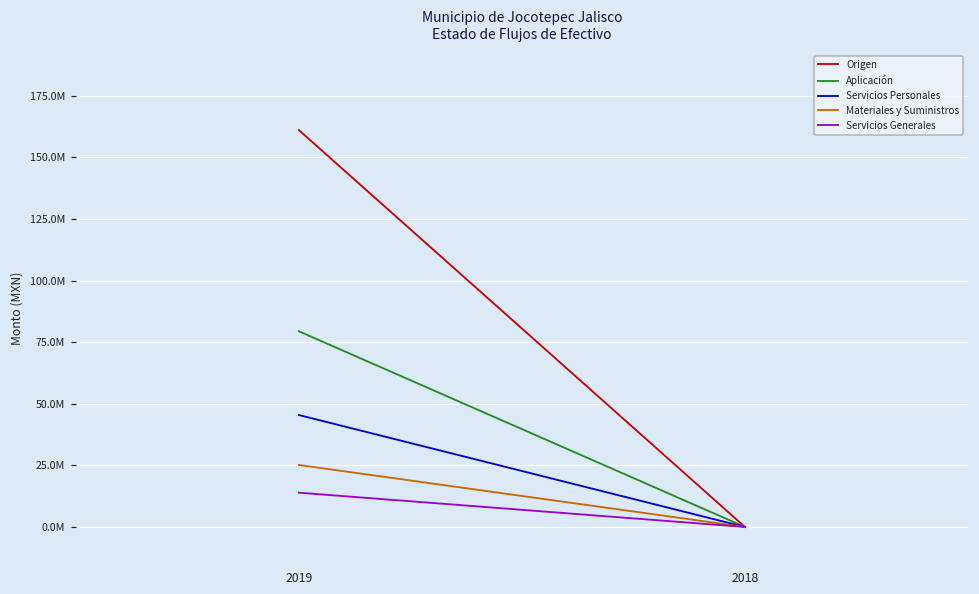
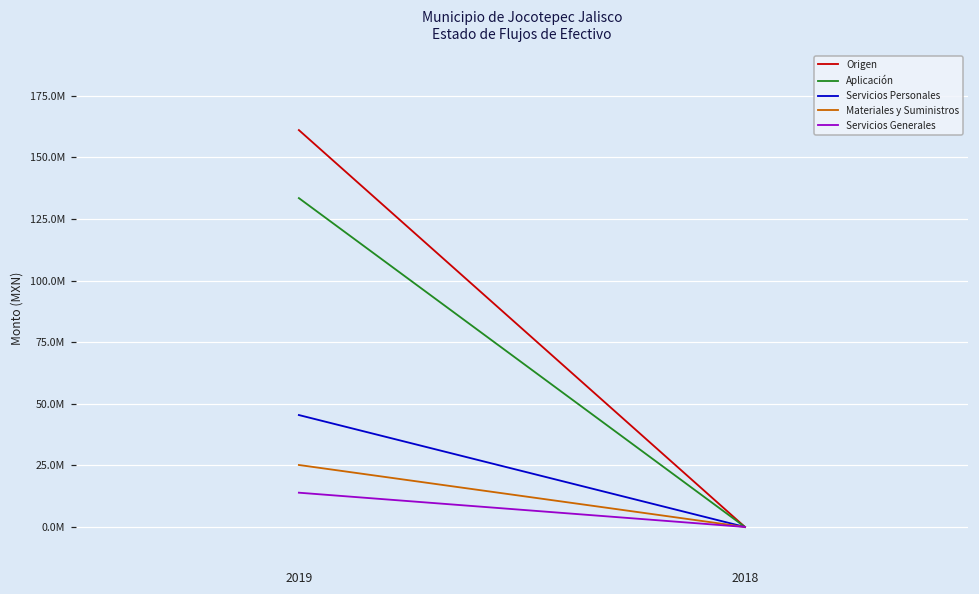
Aplicación, 2019: 79000000 -> 133000000
